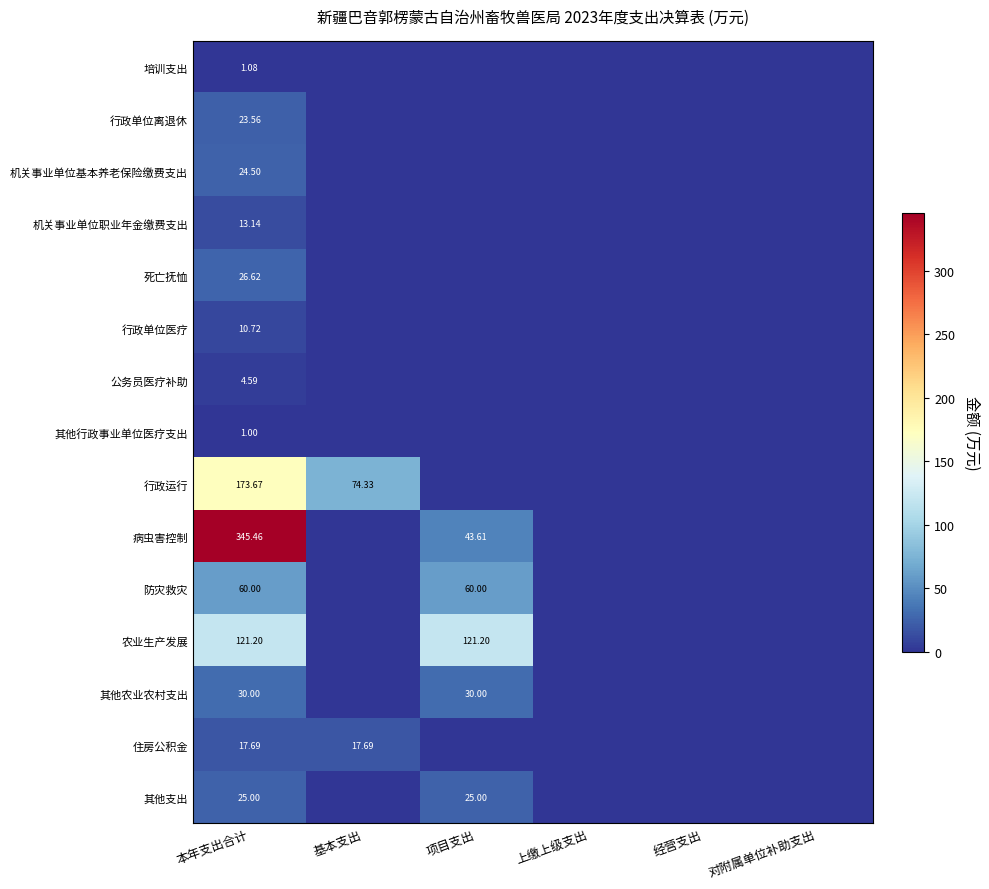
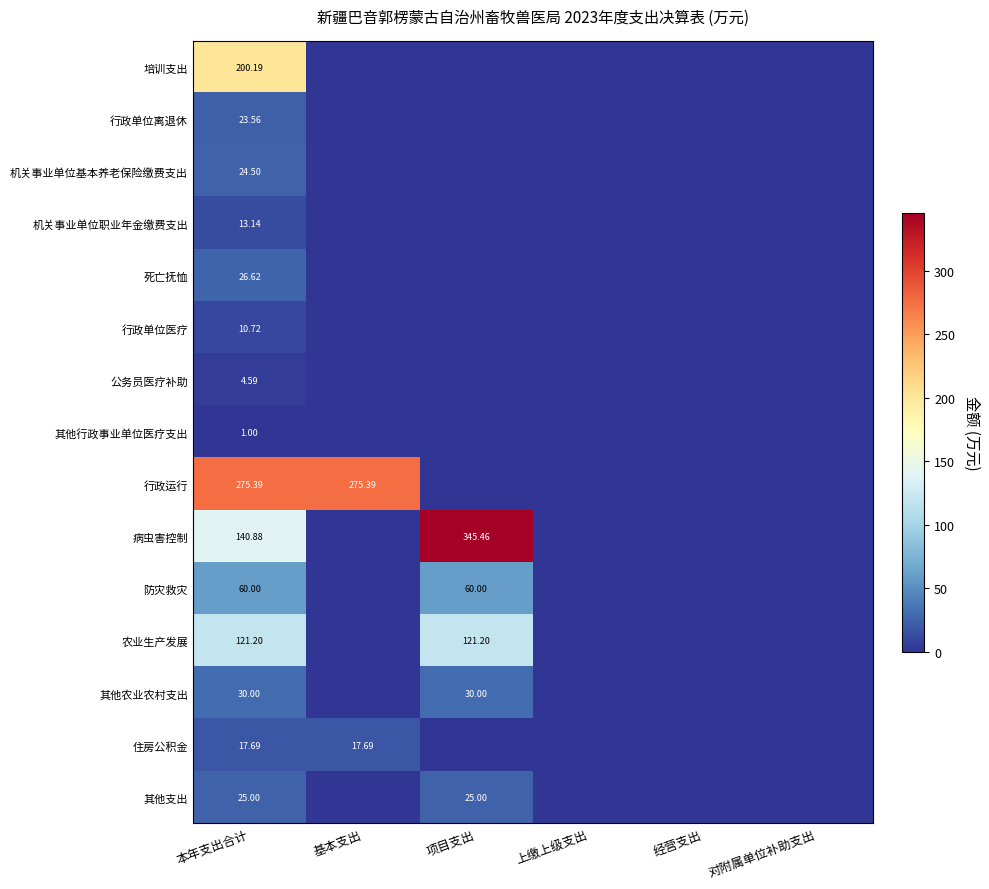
培训支出, 本年支出合计: 1.08 -> 200.19
行政运行, 本年支出合计: 173.67 -> 275.39
行政运行, 基本支出: 74.33 -> 275.39
病虫害控制, 本年支出合计: 345.46 -> 140.88
病虫害控制, 项目支出: 43.61 -> 345.46
